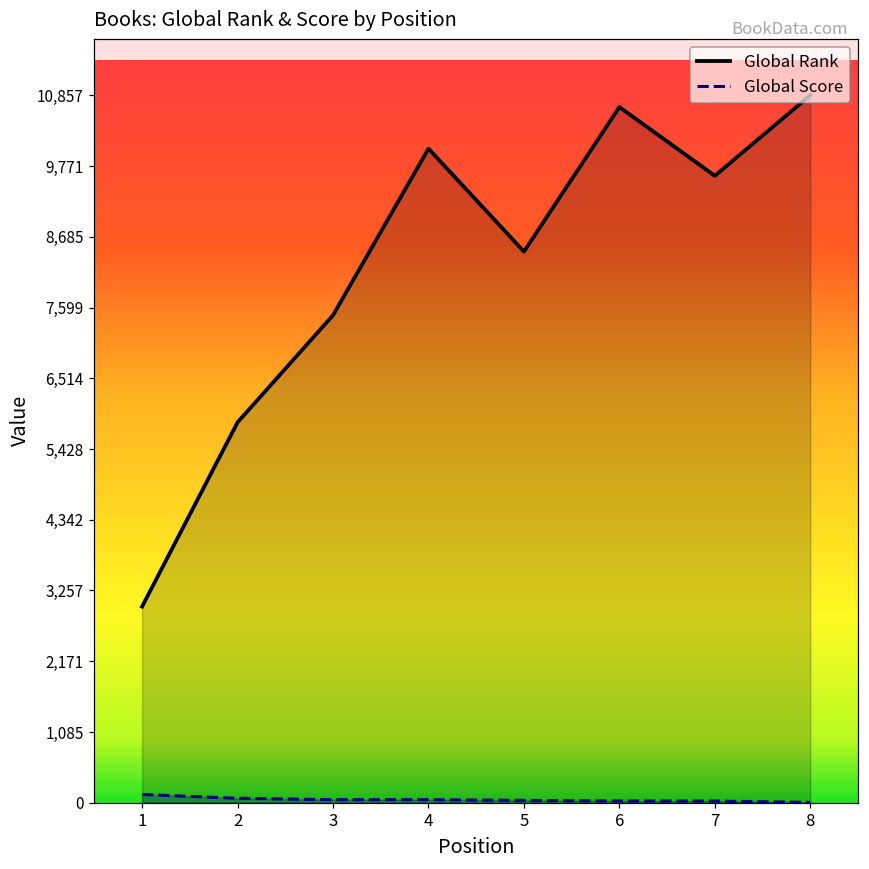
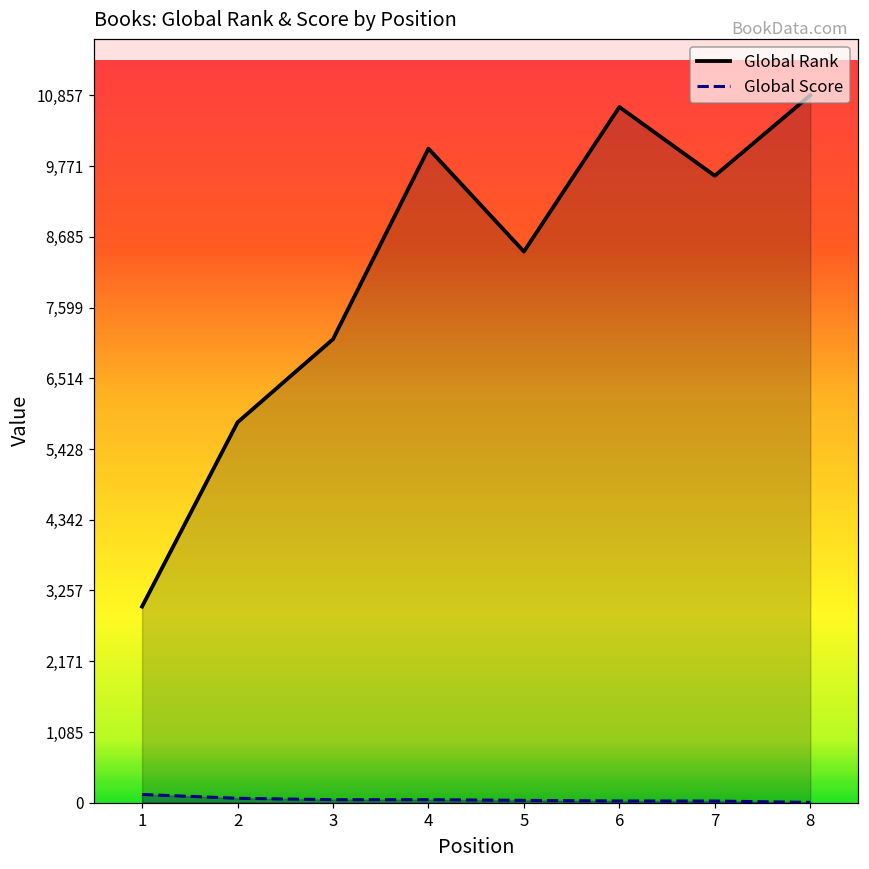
Global Rank, 3: 7,500 -> 7,100
